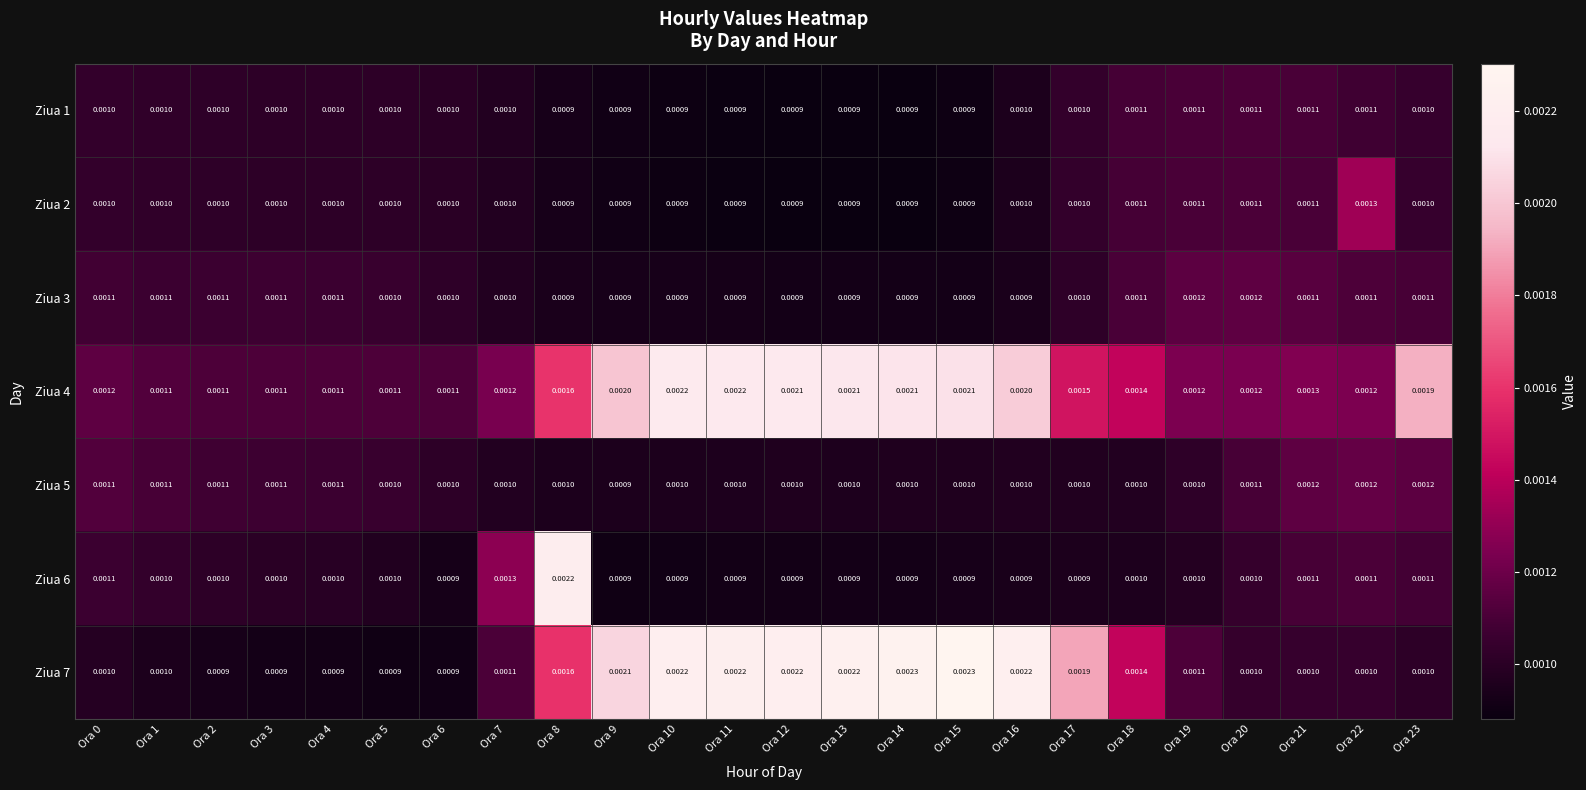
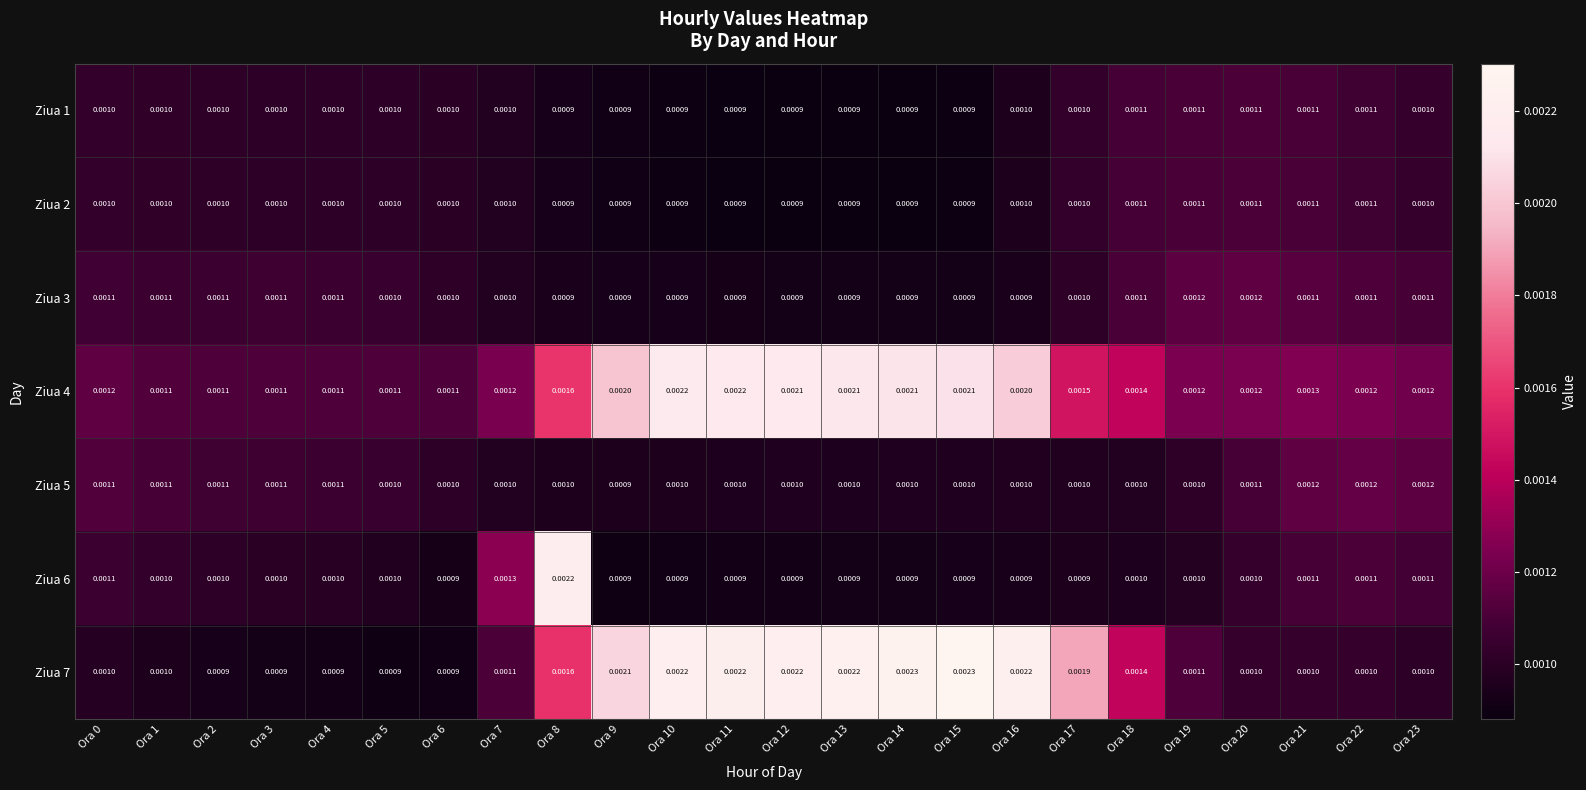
Ziua 2, Ora 22: 0.0013 -> 0.0011
Ziua 4, Ora 23: 0.0019 -> 0.0012
